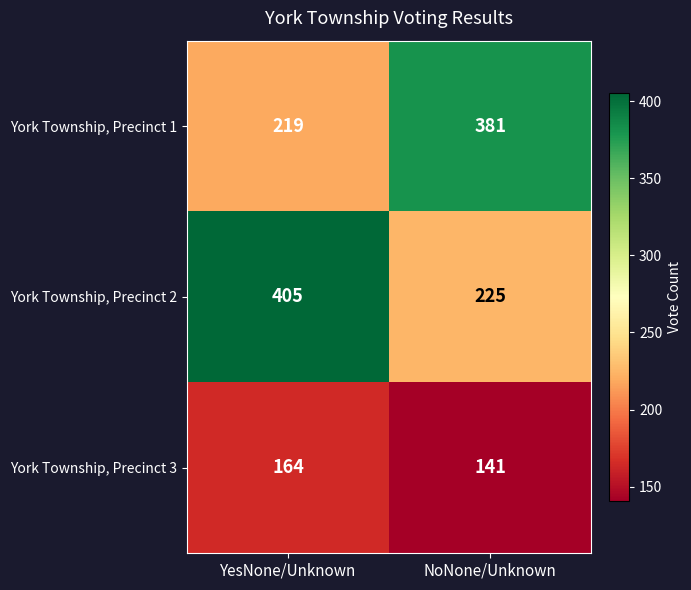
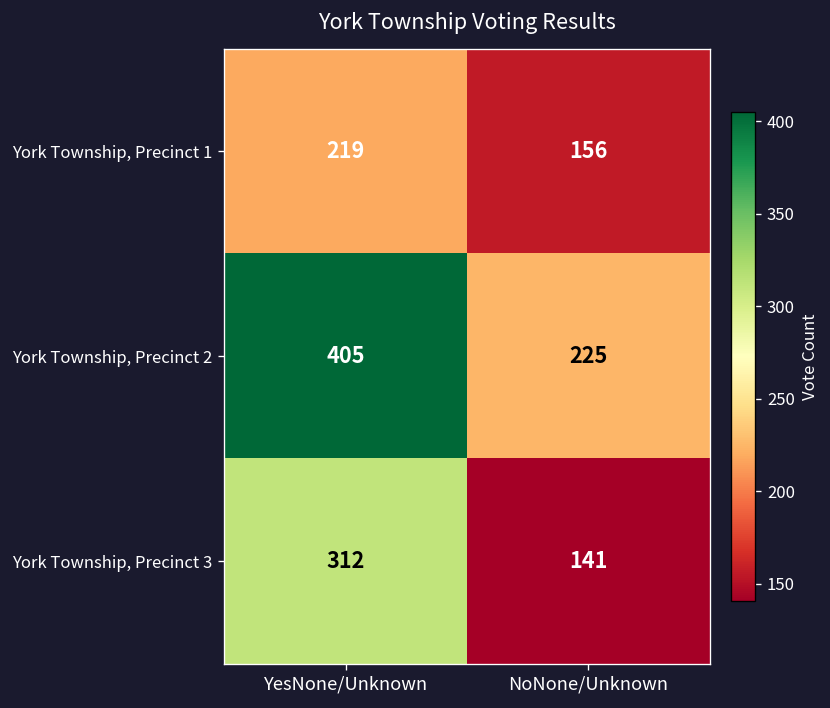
York Township, Precinct 1, NoNone/Unknown: 381 -> 156
York Township, Precinct 3, YesNone/Unknown: 164 -> 312
